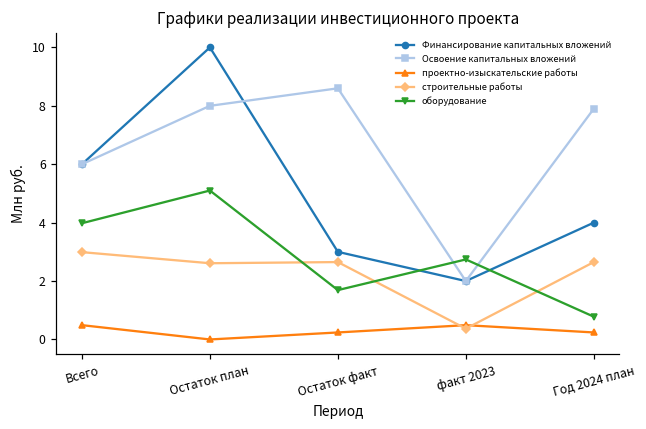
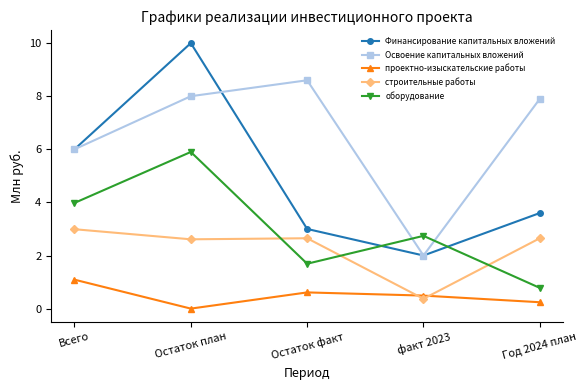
проектно-изыскательские работы, Всего: 0.5 -> 1.1
оборудование, Остаток план: 5.1 -> 5.9
проектно-изыскательские работы, Остаток факт: 0.2 -> 0.6
Финансирование капитальных вложений, Год 2024 план: 4.0 -> 3.6
